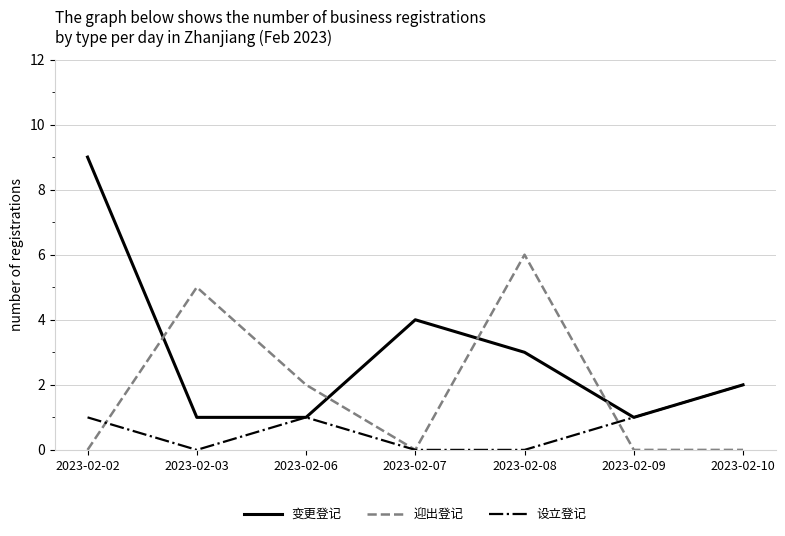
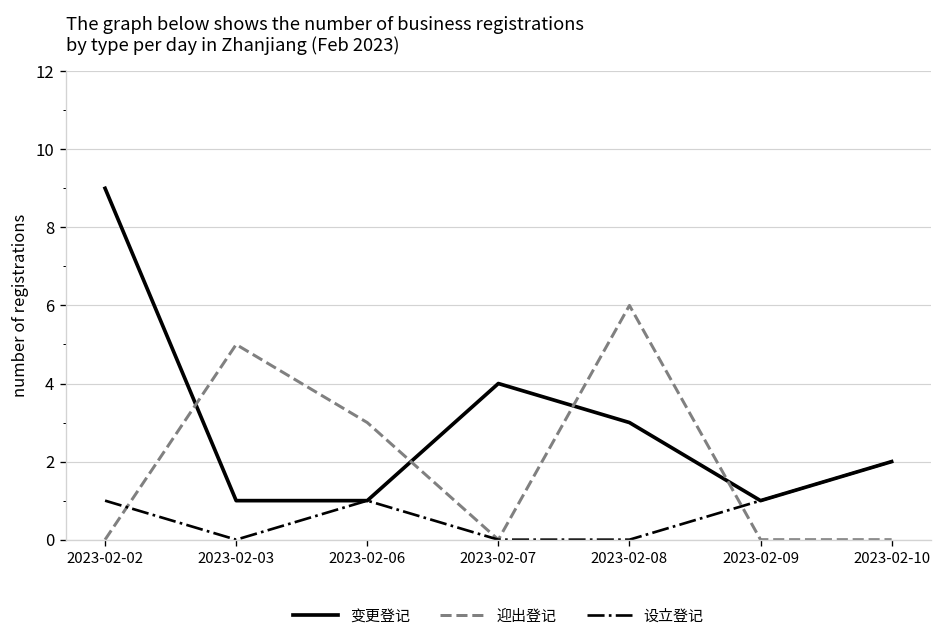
迎出登记, 2023-02-06: 2 -> 3
